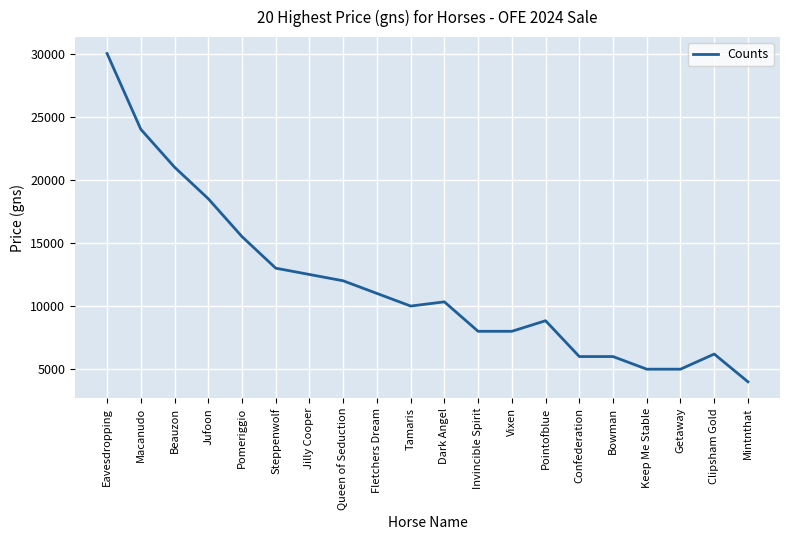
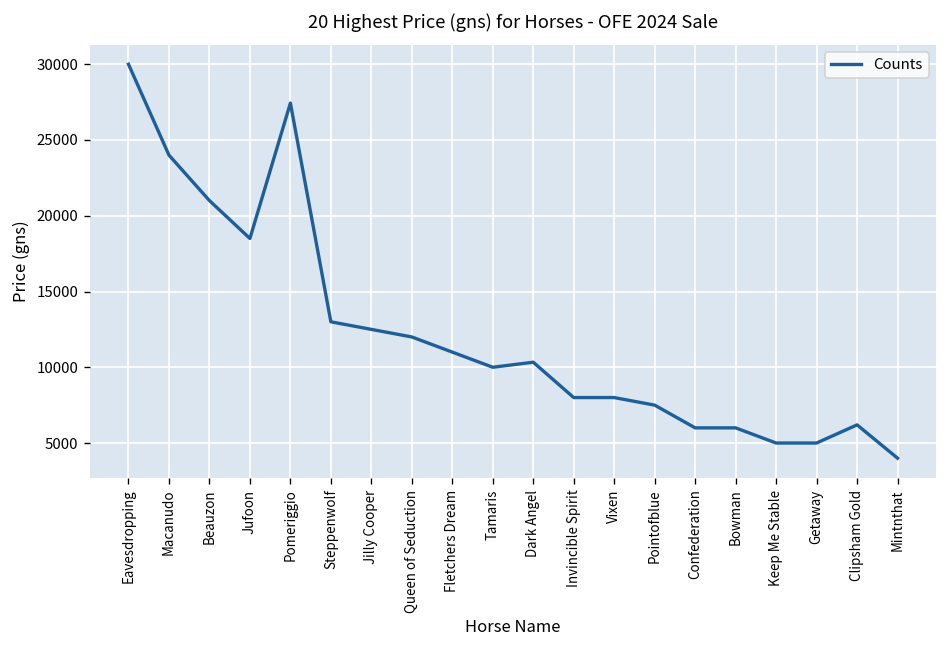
Pomeriggio: 15500 -> 27400
Pointofblue: 8800 -> 7500
